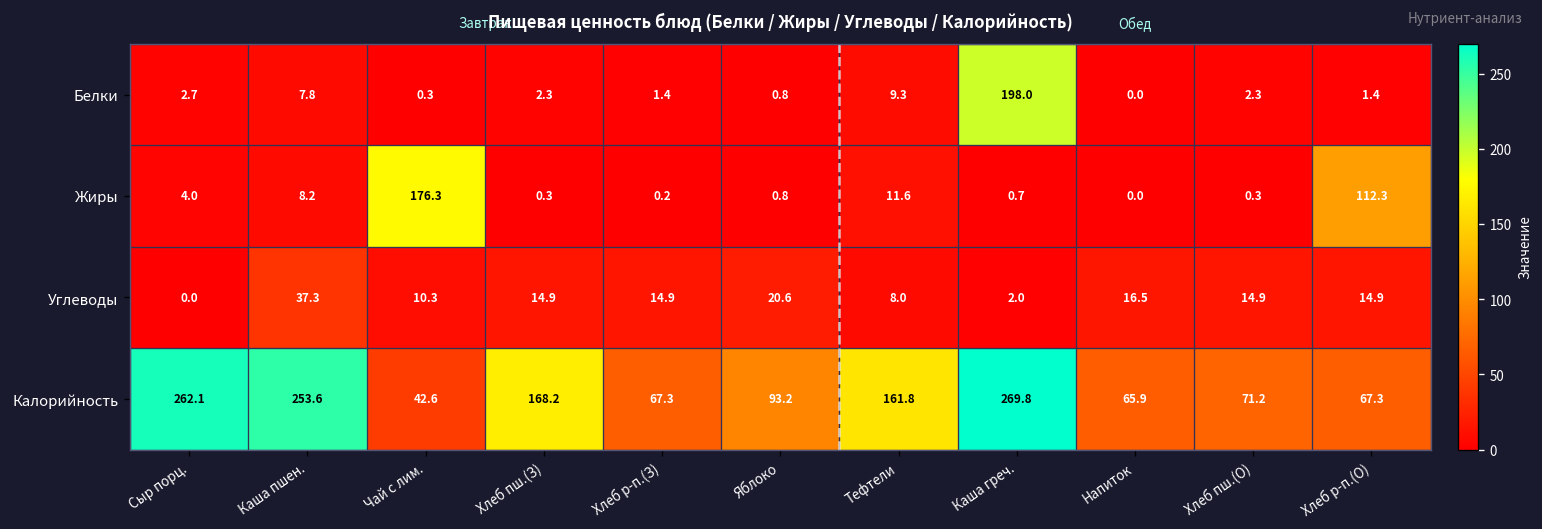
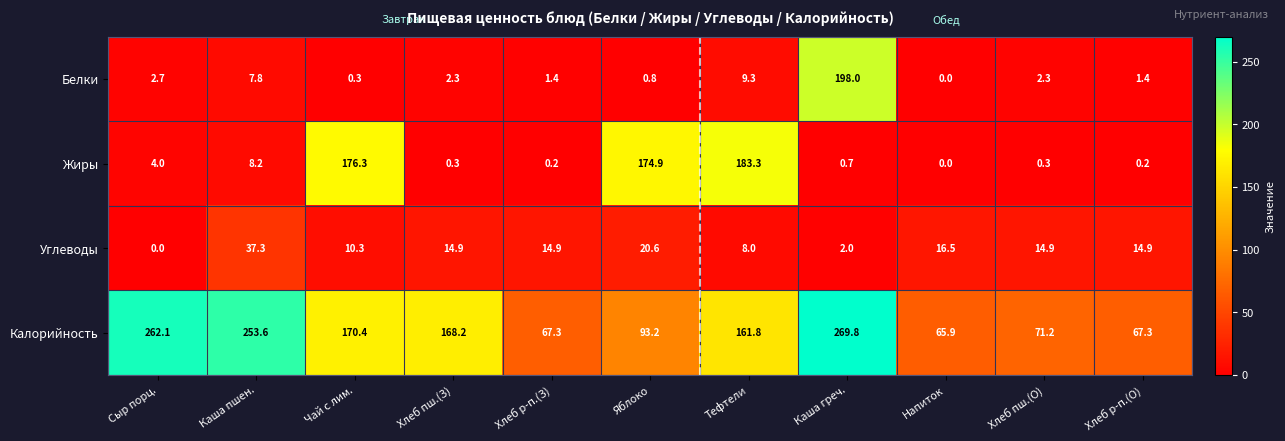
Жиры, Яблоко: 0.8 -> 174.9
Жиры, Тефтели: 11.6 -> 183.3
Жиры, Хлеб р-п.(О): 112.3 -> 0.2
Калорийность, Чай с лим.: 42.6 -> 170.4
